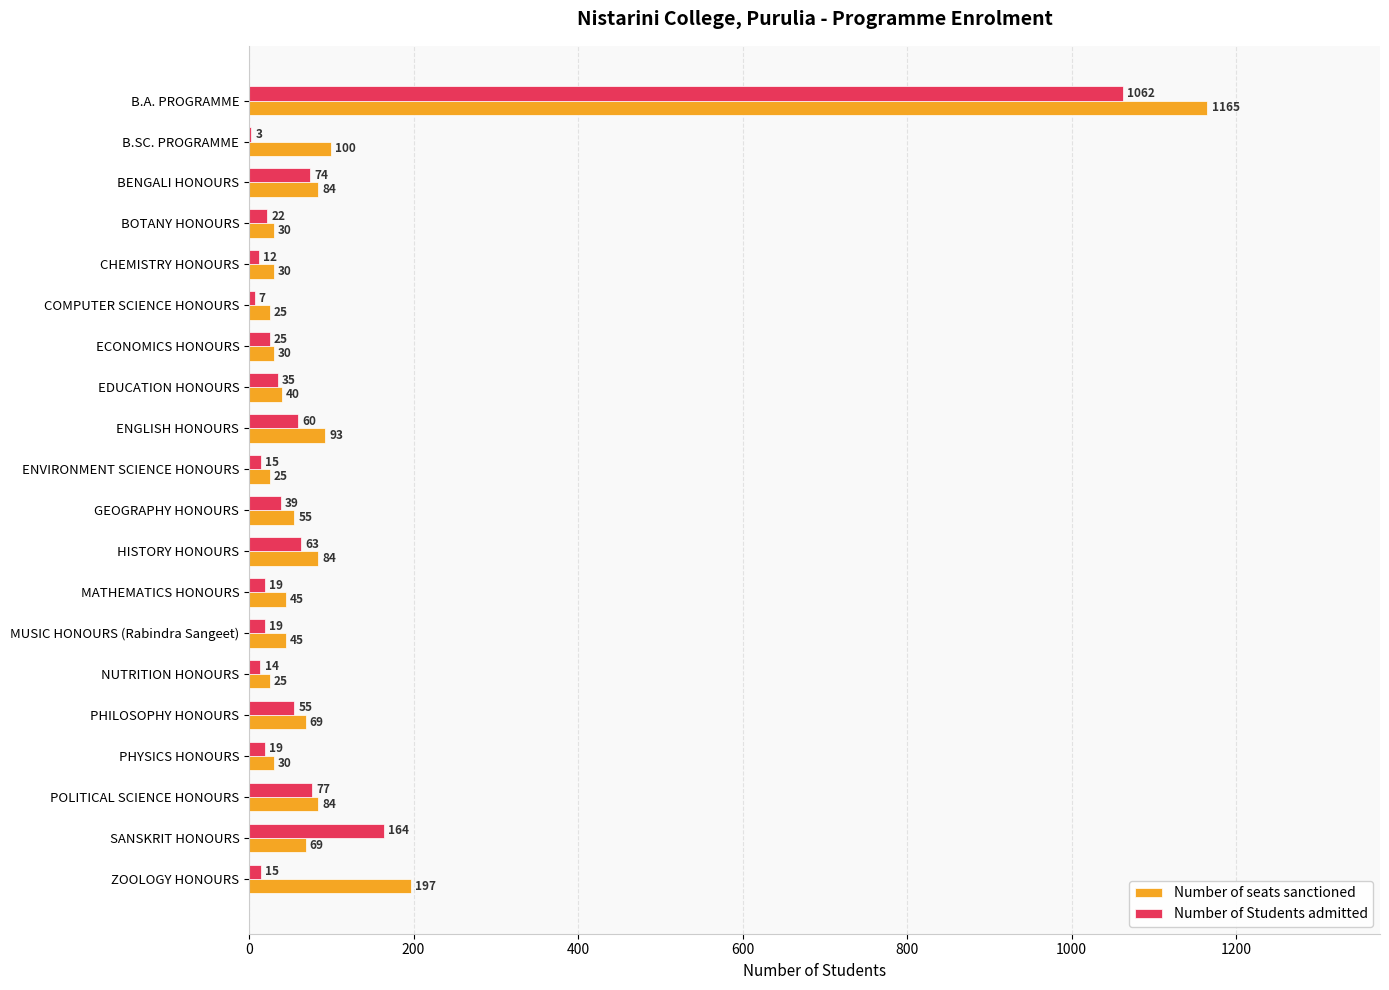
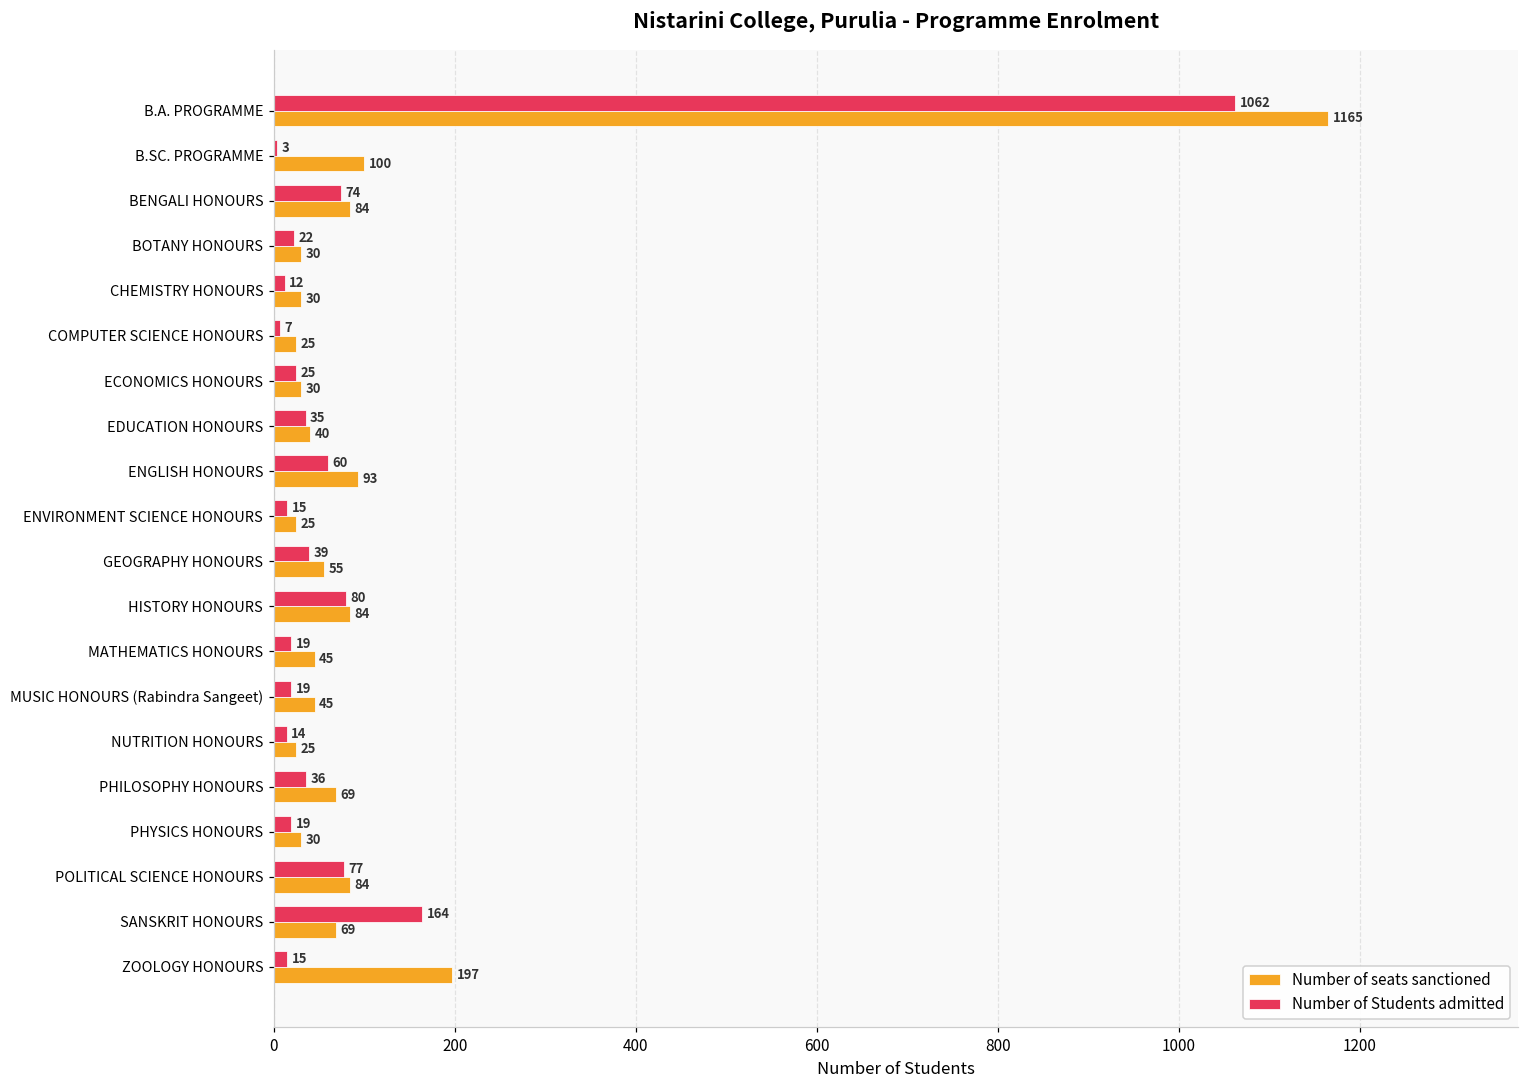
Number of Students admitted, HISTORY HONOURS: 63 -> 80
Number of Students admitted, PHILOSOPHY HONOURS: 55 -> 36
